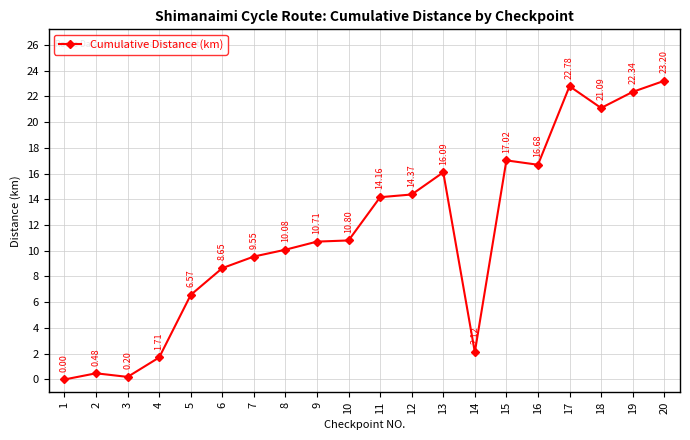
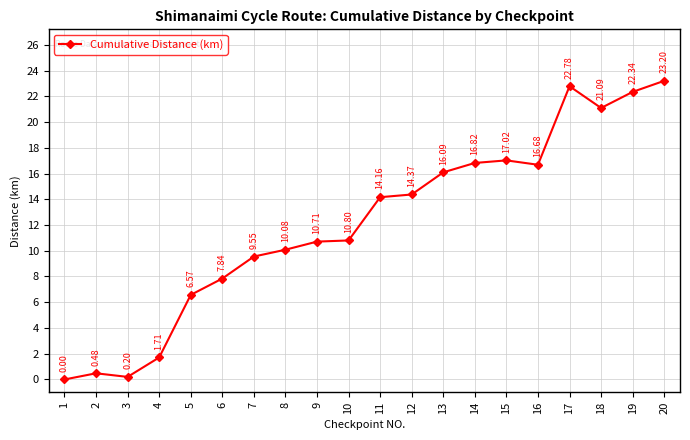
6: 8.65 -> 7.84
14: 2.12 -> 16.82
